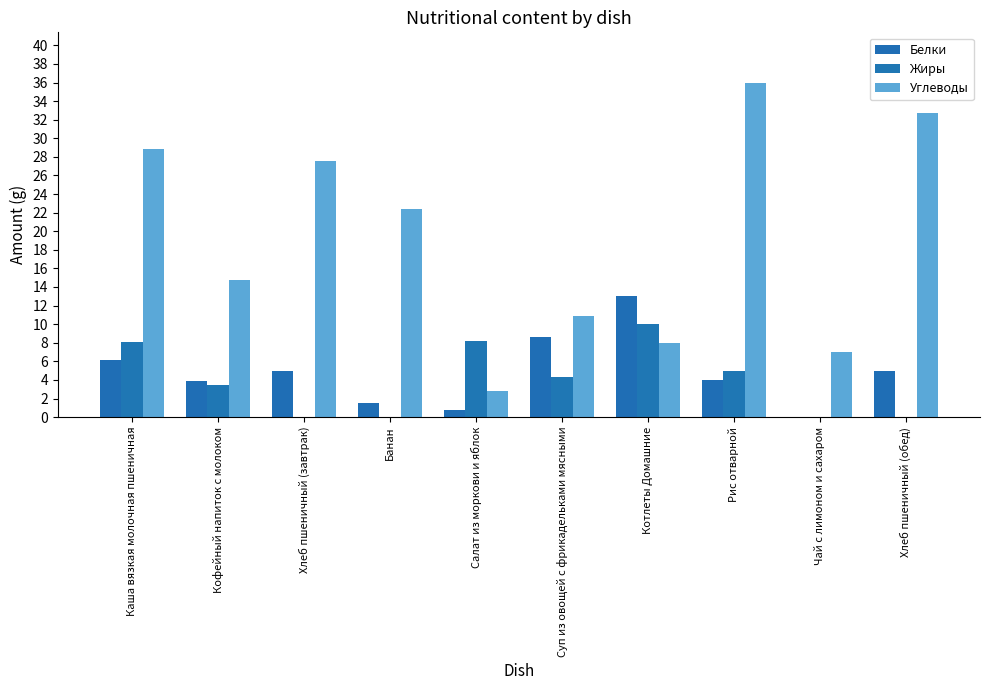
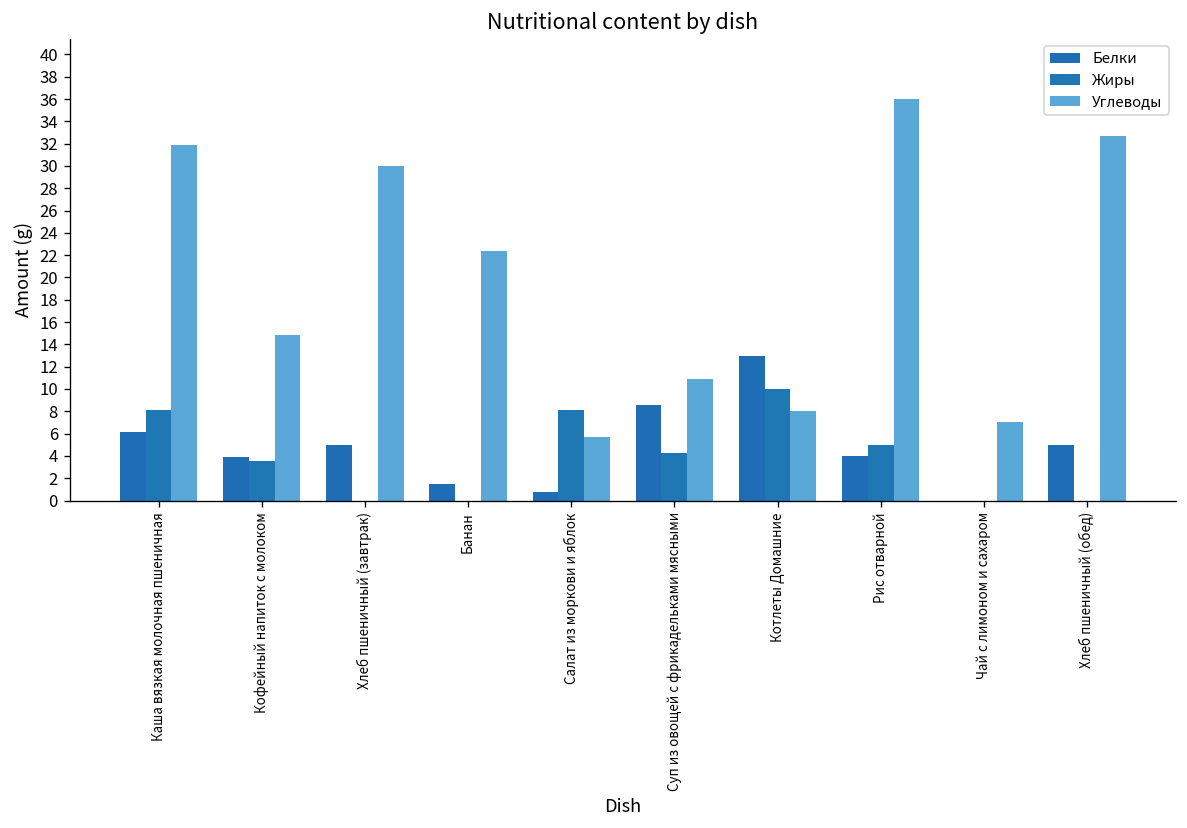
Углеводы, Каша вязкая молочная пшеничная: 29 -> 32
Углеводы, Хлеб пшеничный (завтрак): 28 -> 30
Углеводы, Салат из моркови и яблок: 3 -> 6
